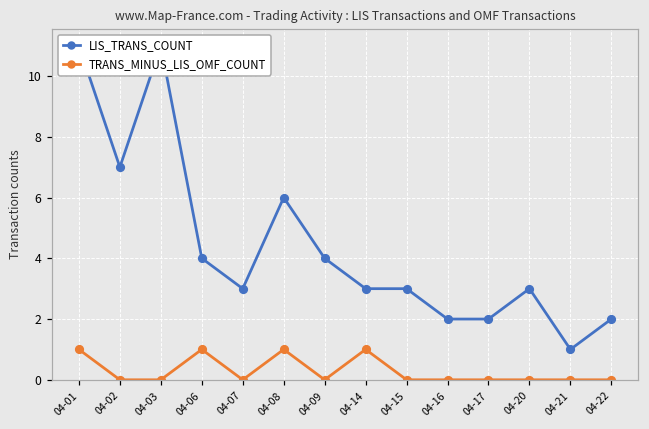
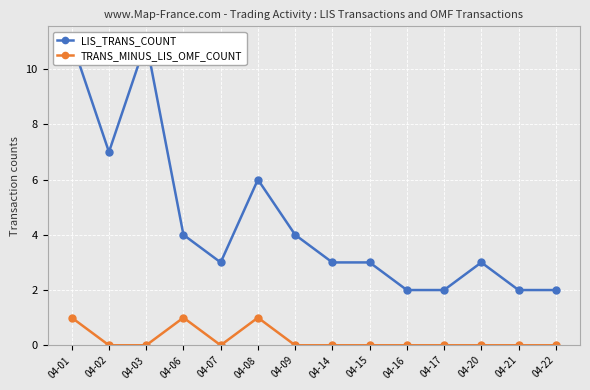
TRANS_MINUS_LIS_OMF_COUNT, 04-14: 1 -> 0
LIS_TRANS_COUNT, 04-21: 1 -> 2
